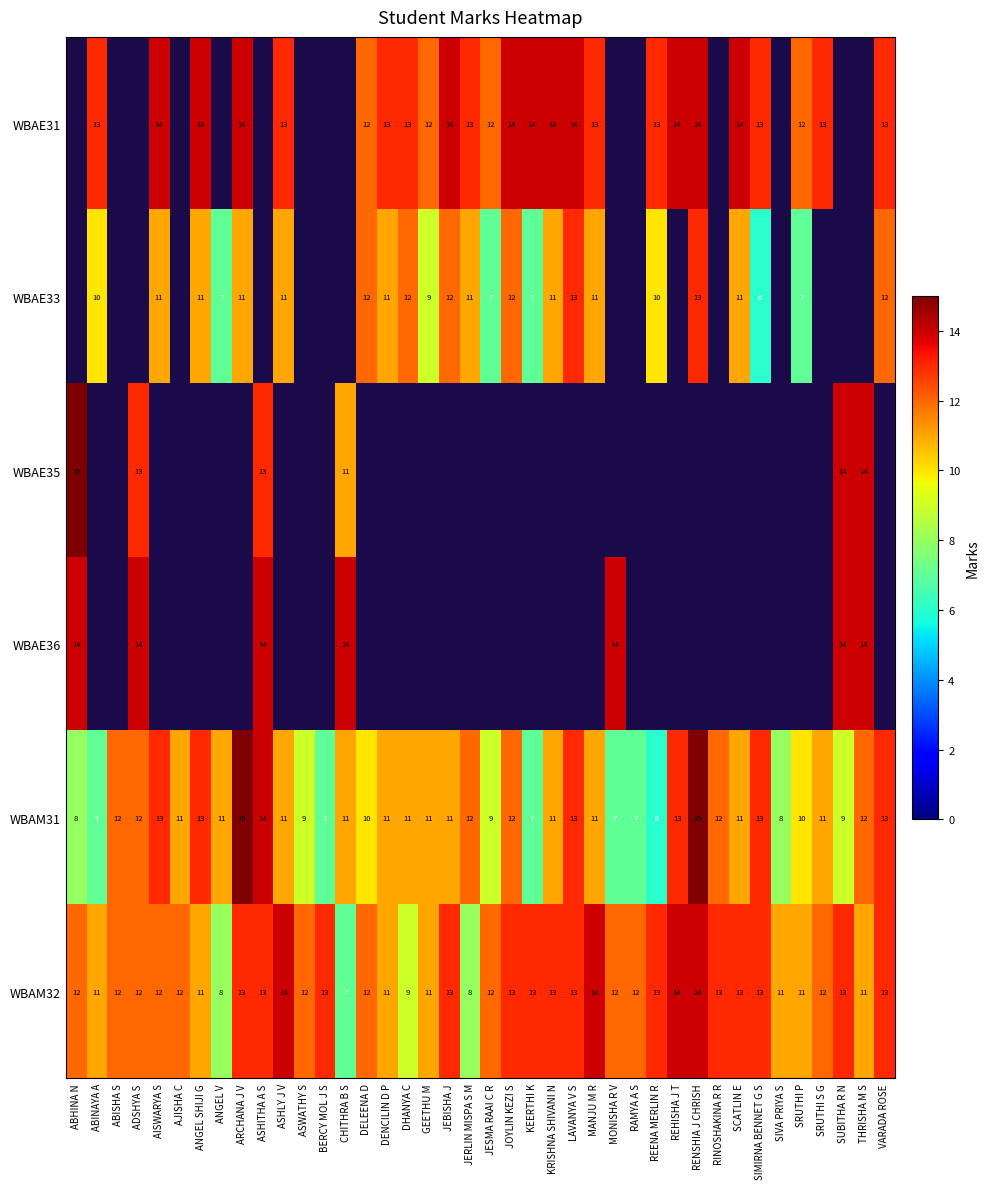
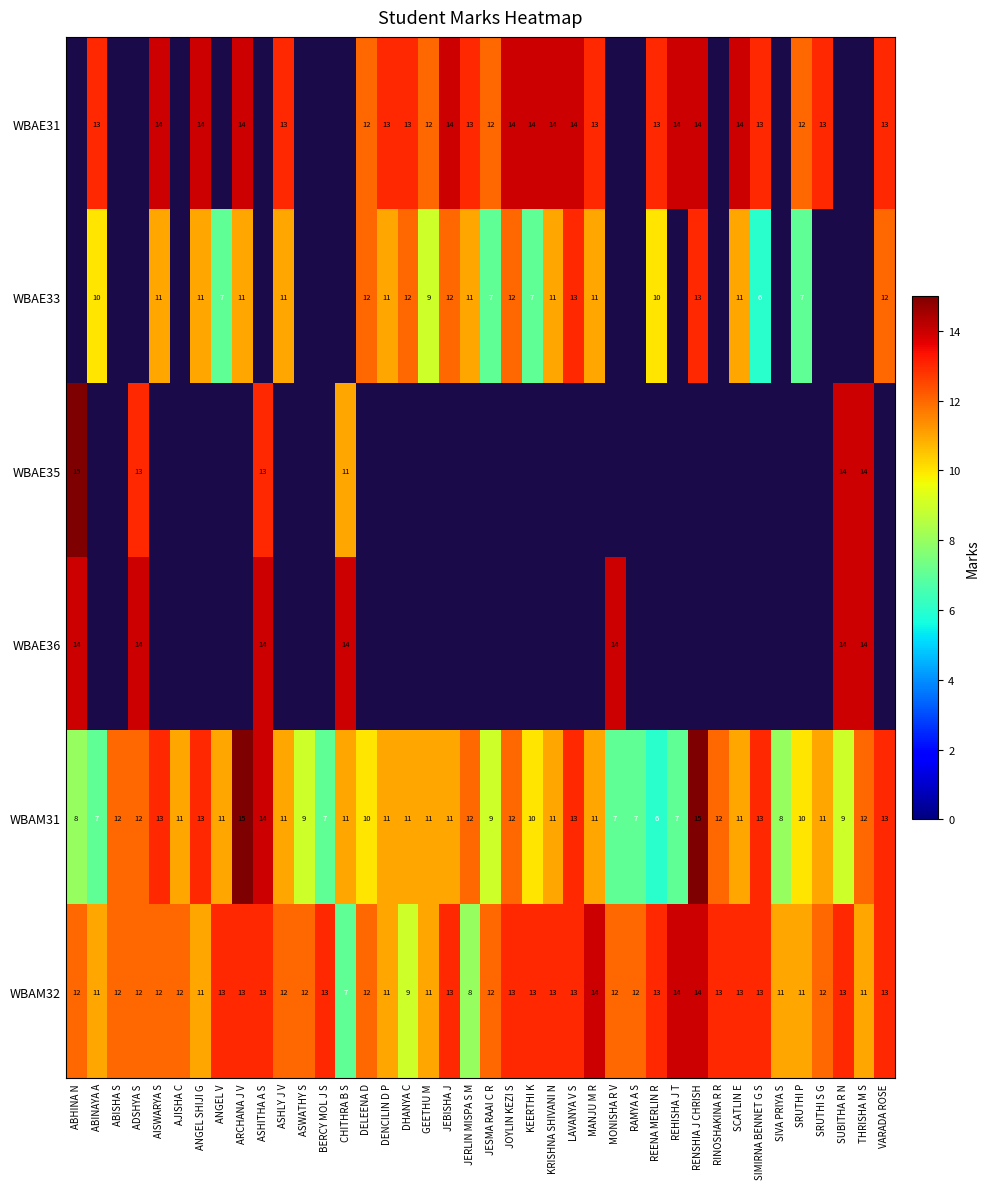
WBAM31, KEERTHI K: 7 -> 10
WBAM31, REHISHA J T: 13 -> 7
WBAM32, ANGEL V: 8 -> 13
WBAM32, ASHLY J V: 14 -> 12
